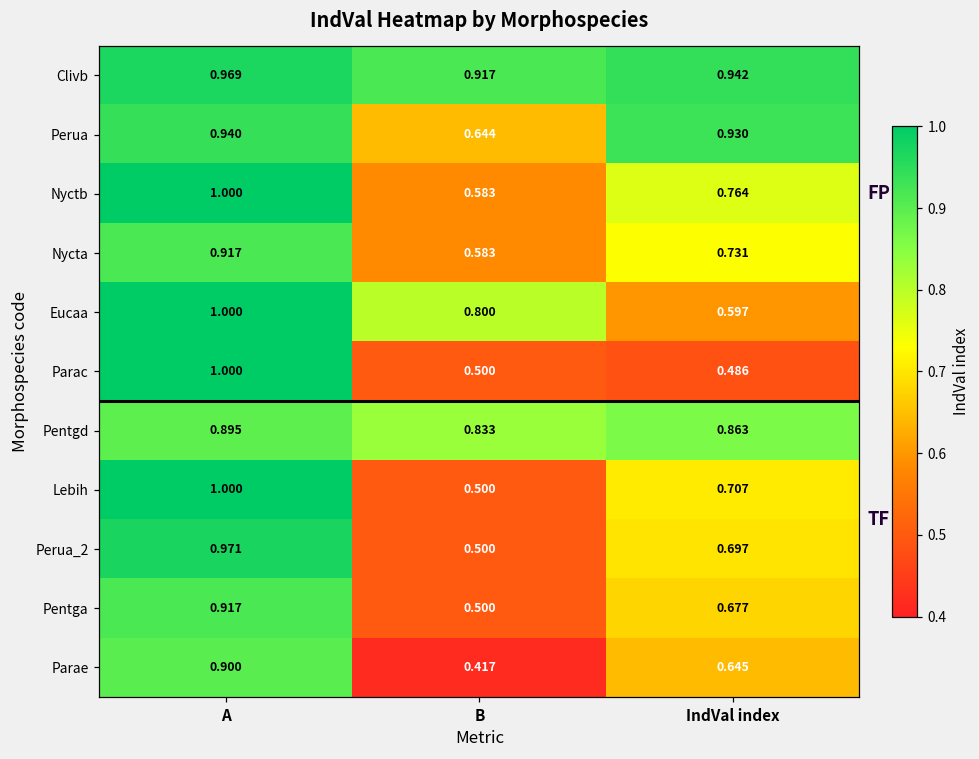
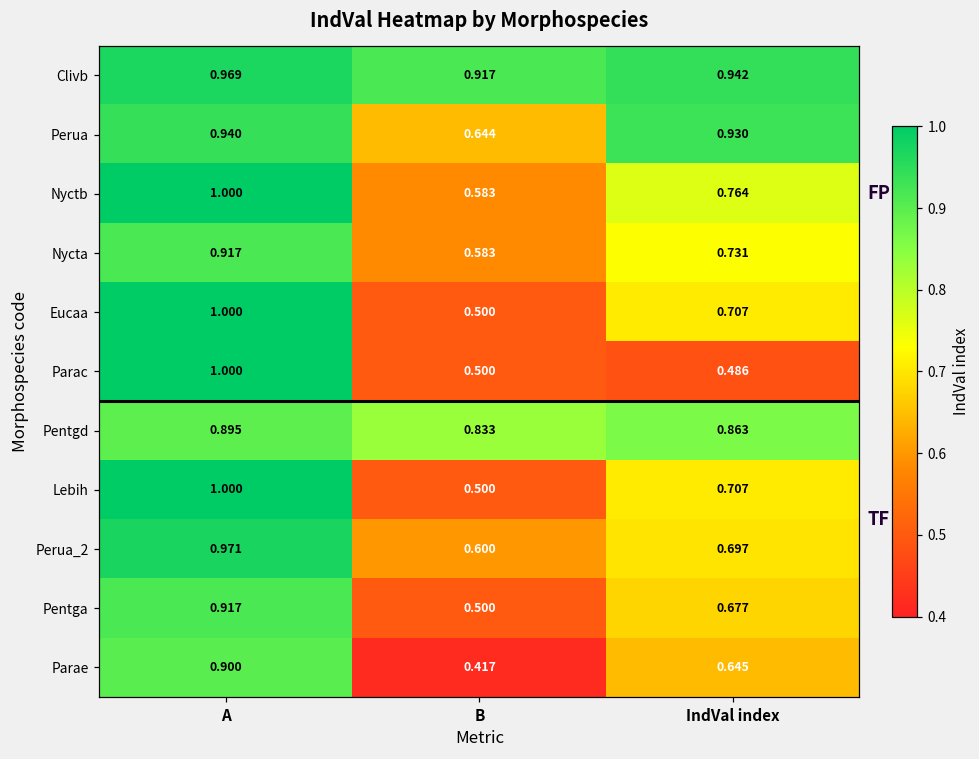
Eucaa, B: 0.800 -> 0.500
Eucaa, IndVal index: 0.597 -> 0.707
Perua_2, B: 0.500 -> 0.600
